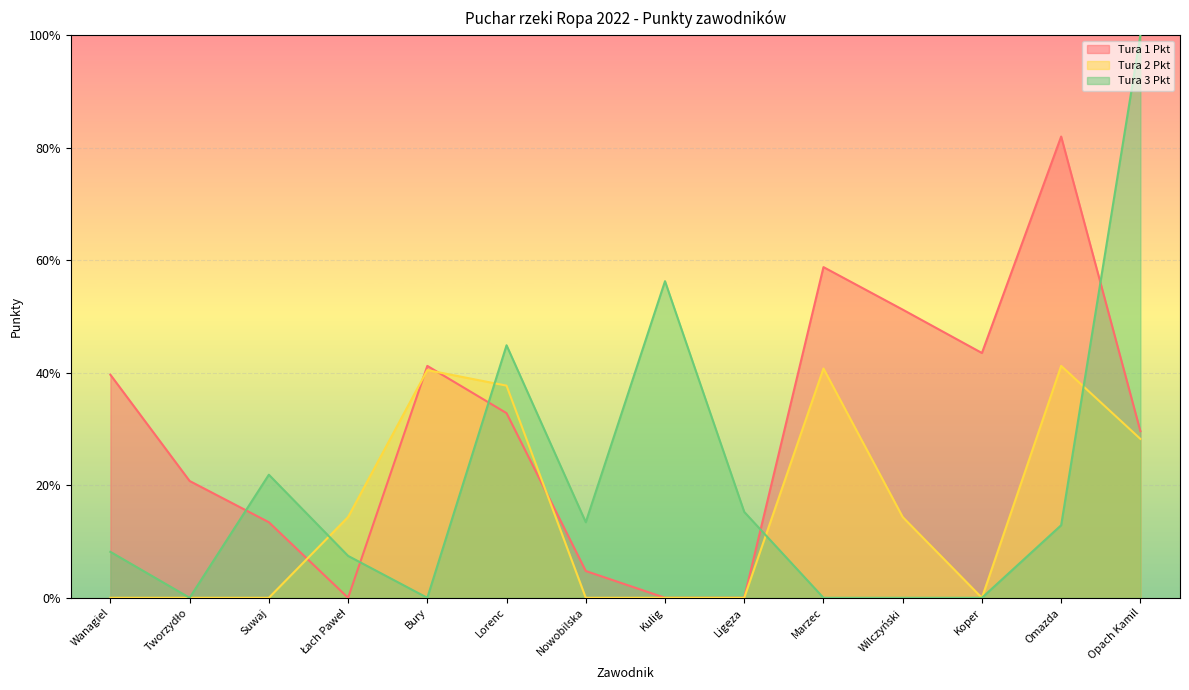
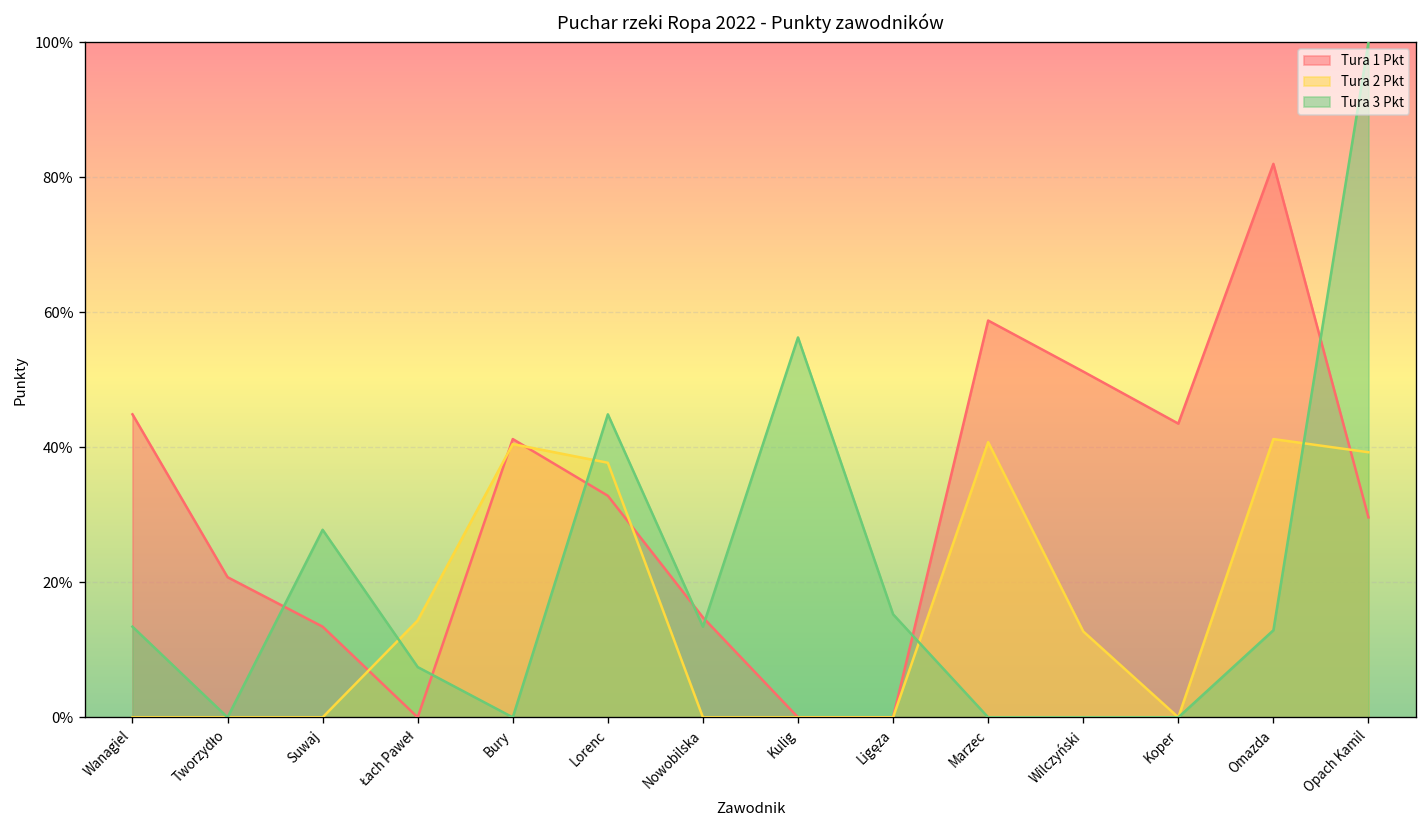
Tura 1 Pkt, Wanagiel: 40% -> 45%
Tura 3 Pkt, Wanagiel: 8% -> 13%
Tura 3 Pkt, Suwaj: 22% -> 28%
Tura 1 Pkt, Nowobilska: 5% -> 15%
Tura 2 Pkt, Wilczyński: 14% -> 13%
Tura 2 Pkt, Opach Kamil: 28% -> 39%
